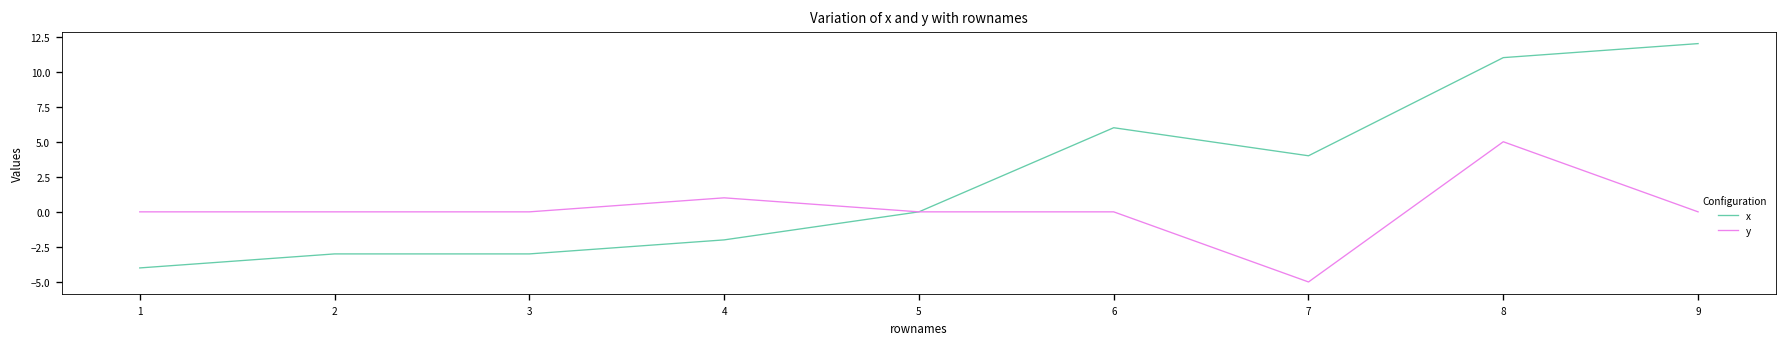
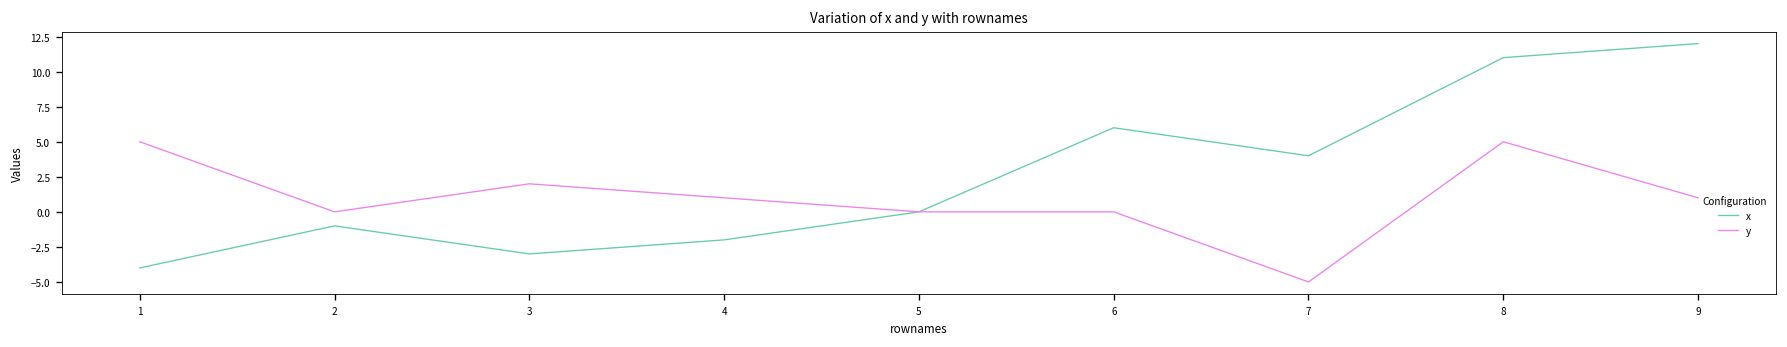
y, 1: 0 -> 5
x, 2: -3 -> -1
y, 3: 0 -> 2
y, 9: 0 -> 1
